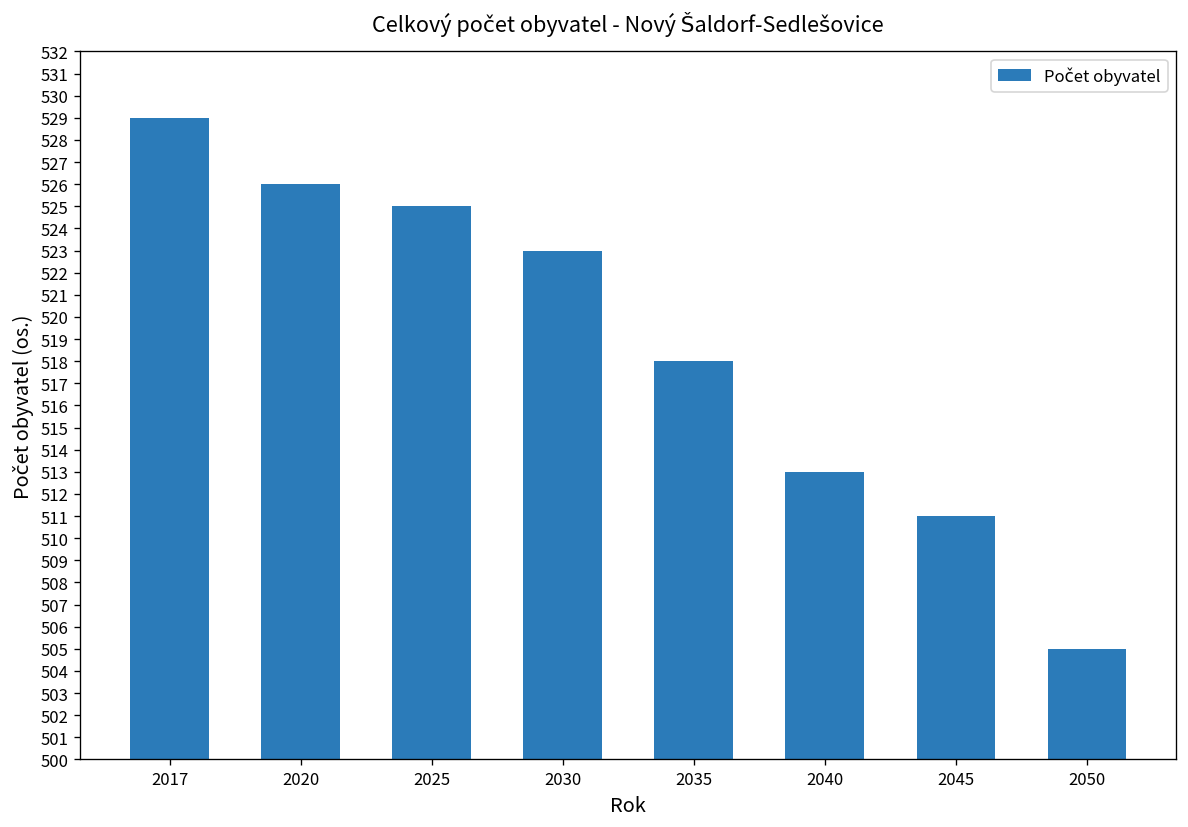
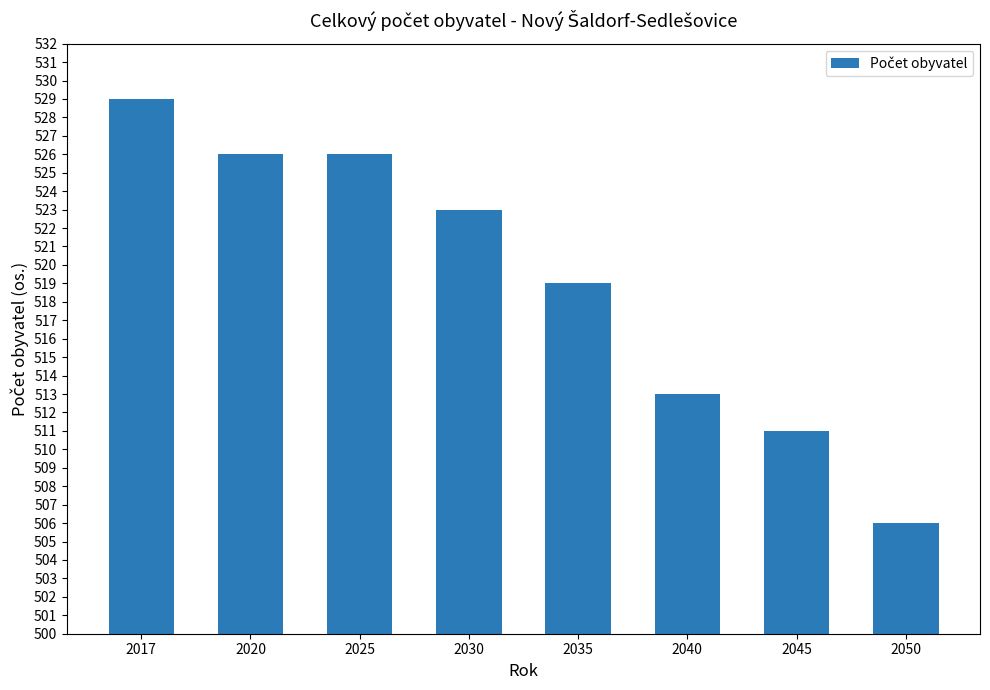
2025: 525 -> 526
2035: 518 -> 519
2050: 505 -> 506
